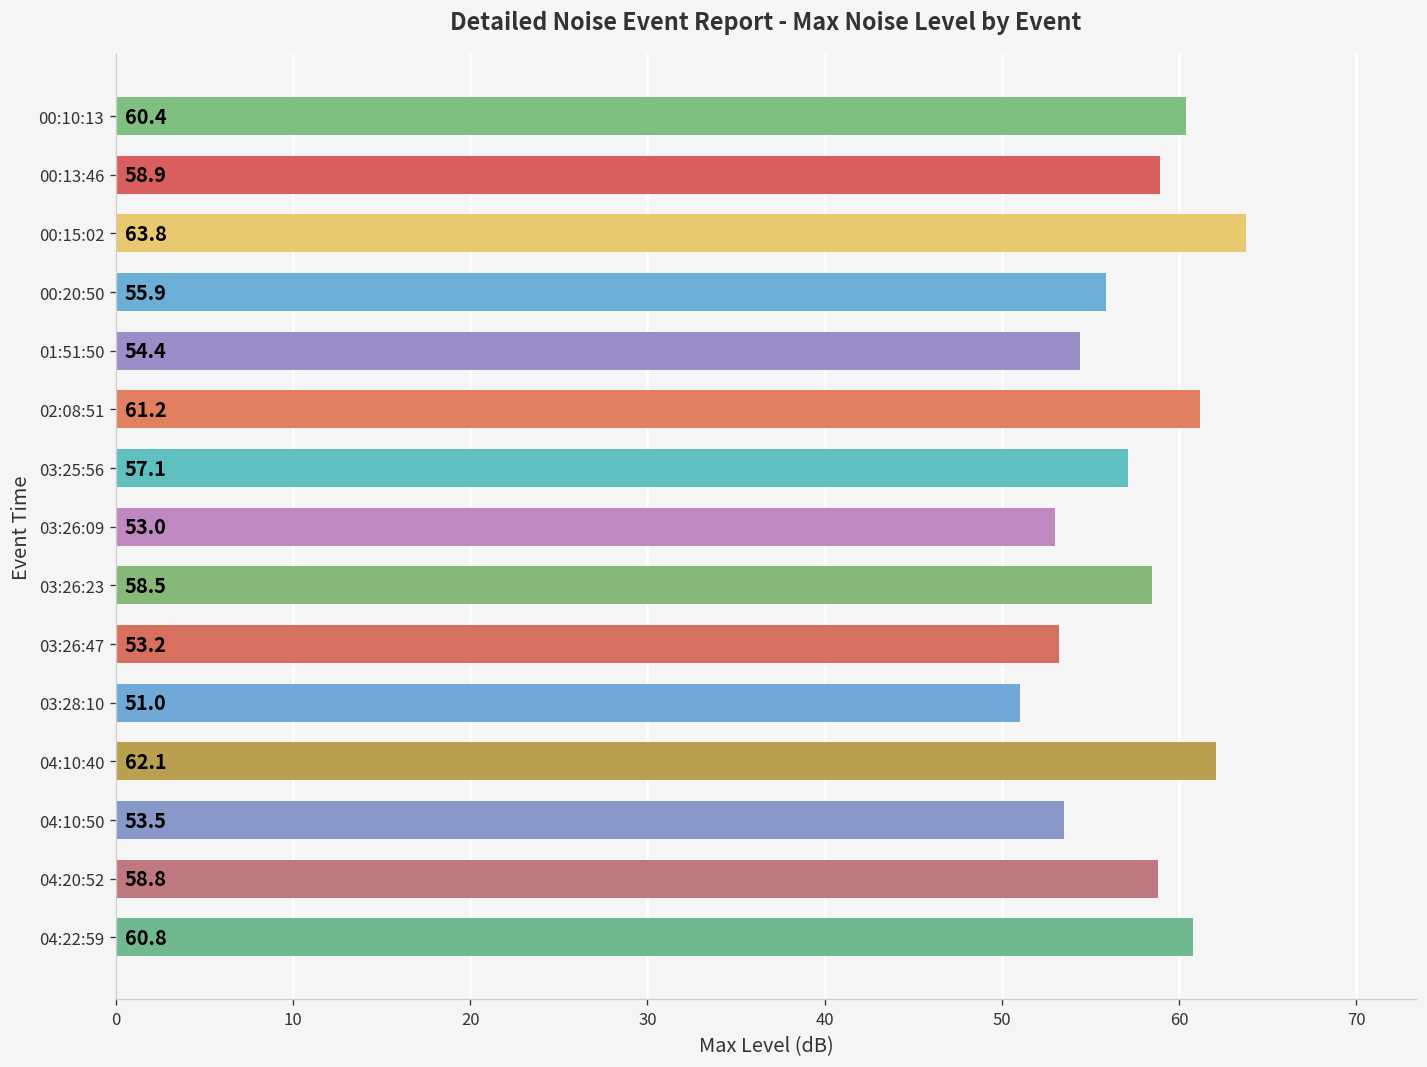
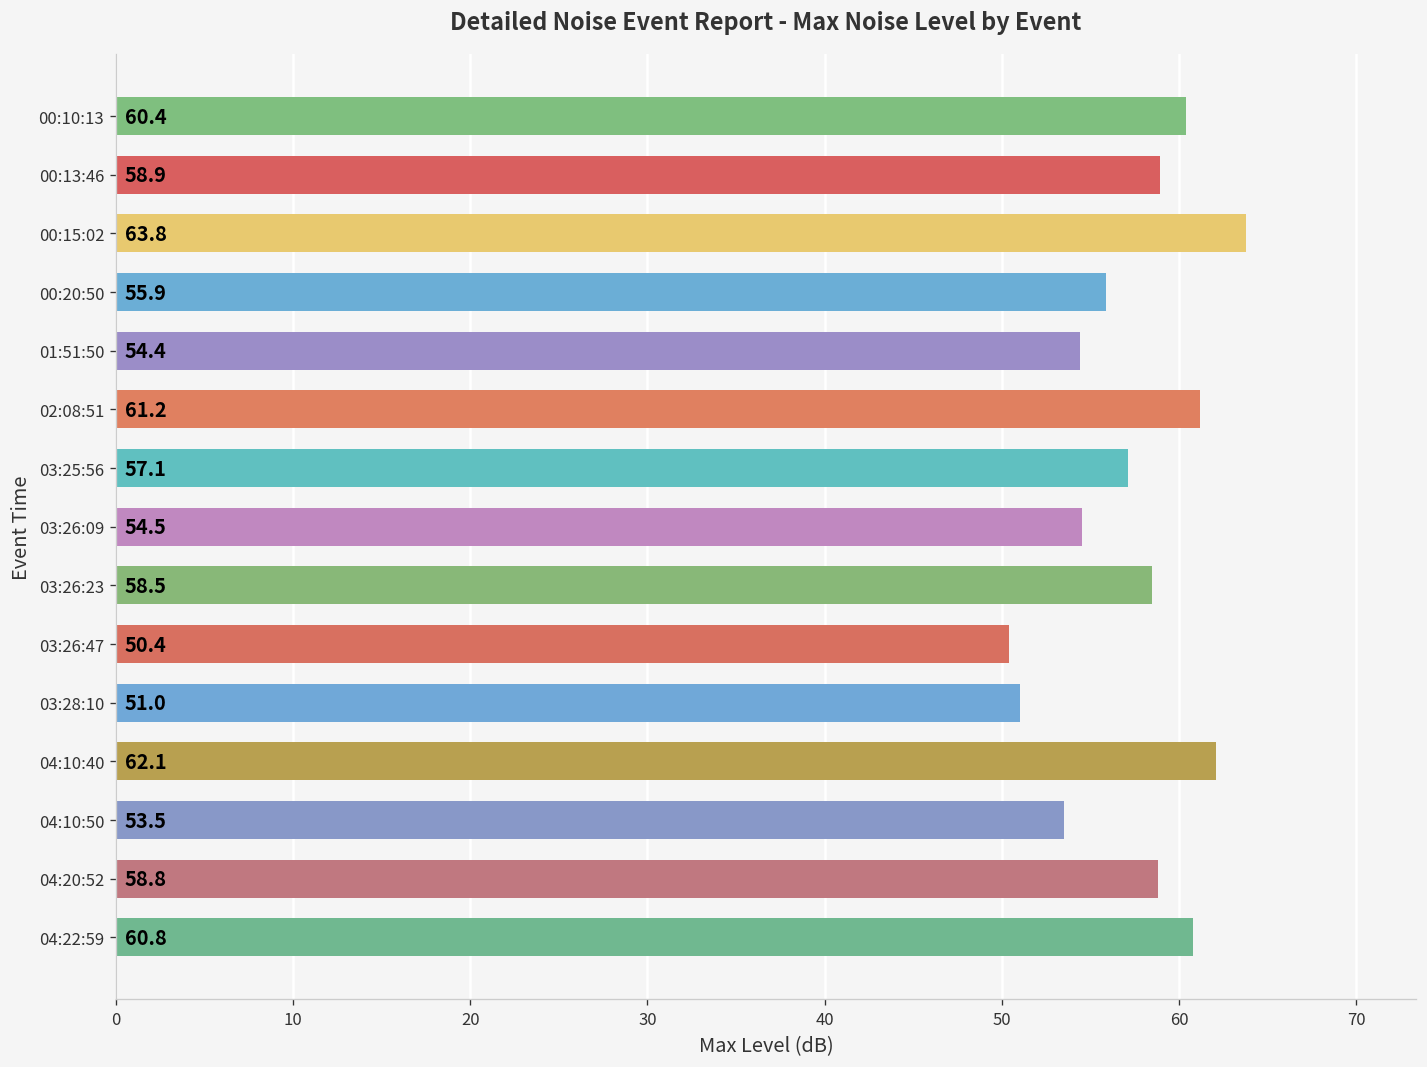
03:26:09: 53.0 -> 54.5
03:26:47: 53.2 -> 50.4
